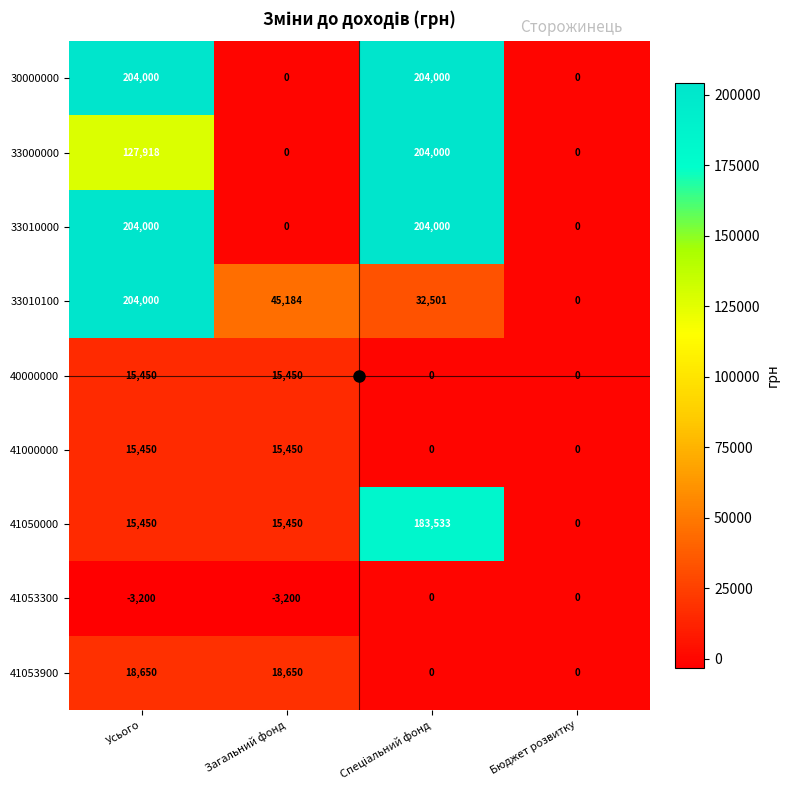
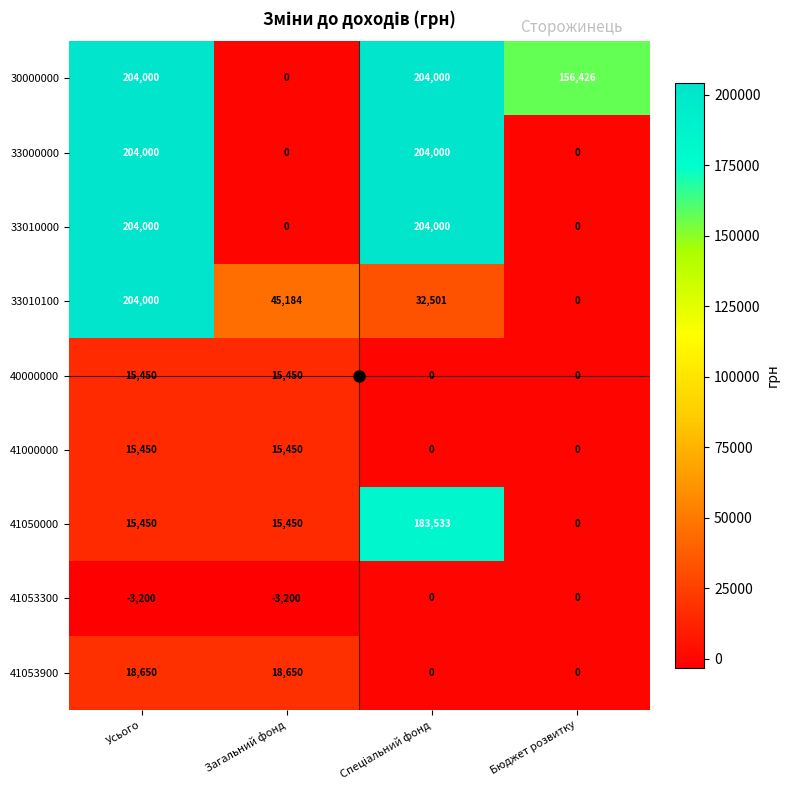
30000000, Бюджет розвитку: 0 -> 156,426
33000000, Усього: 127,918 -> 204,000
